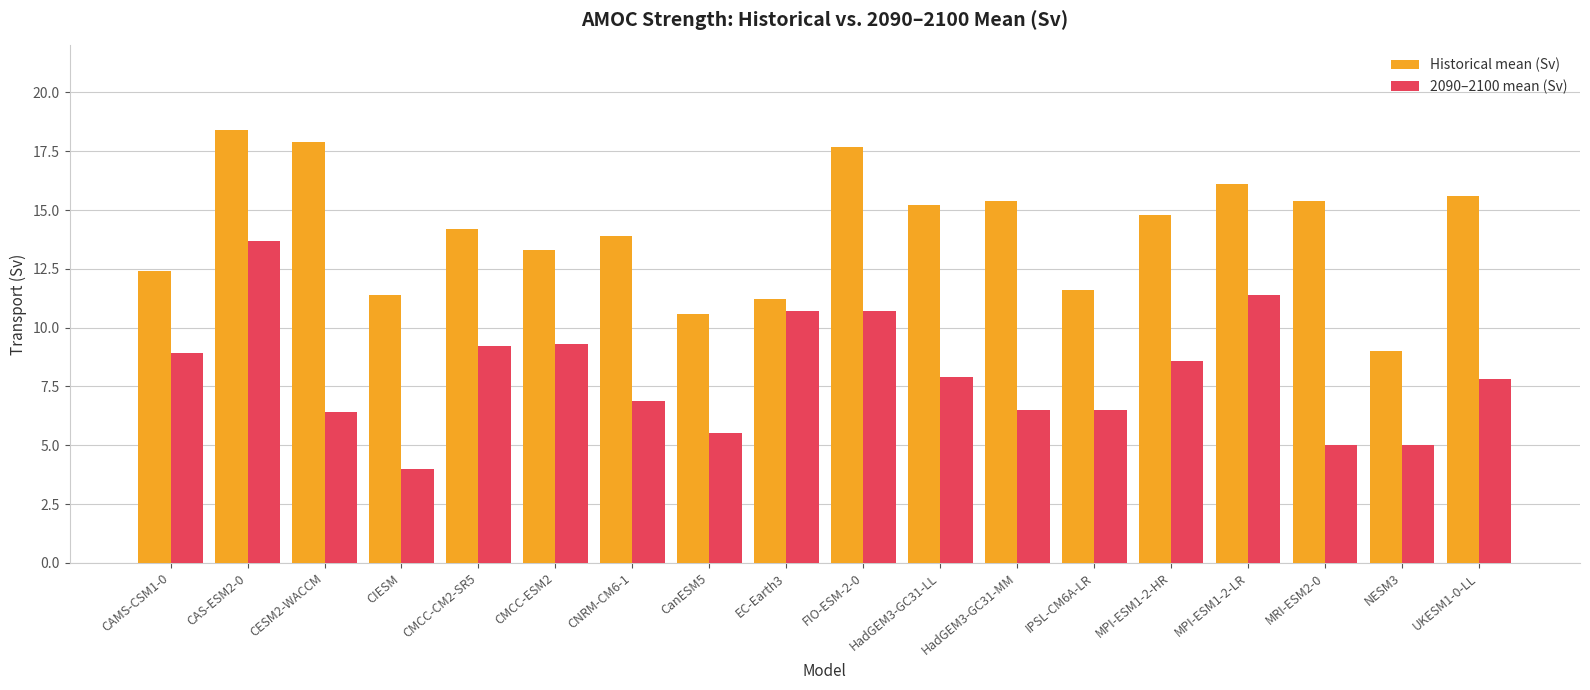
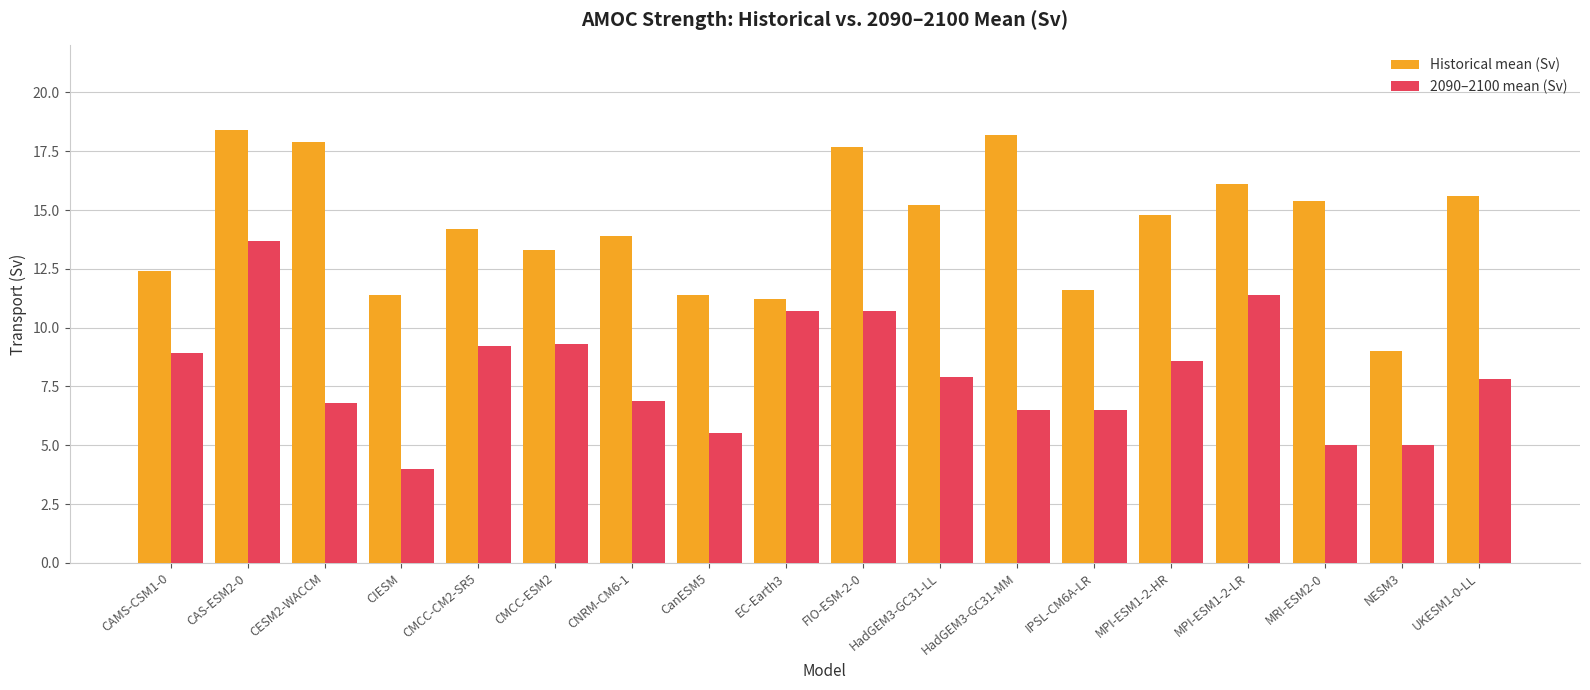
2090–2100 mean (Sv), CESM2-WACCM: 6.4 -> 6.8
Historical mean (Sv), CanESM5: 10.6 -> 11.4
Historical mean (Sv), HadGEM3-GC31-MM: 15.4 -> 18.2
